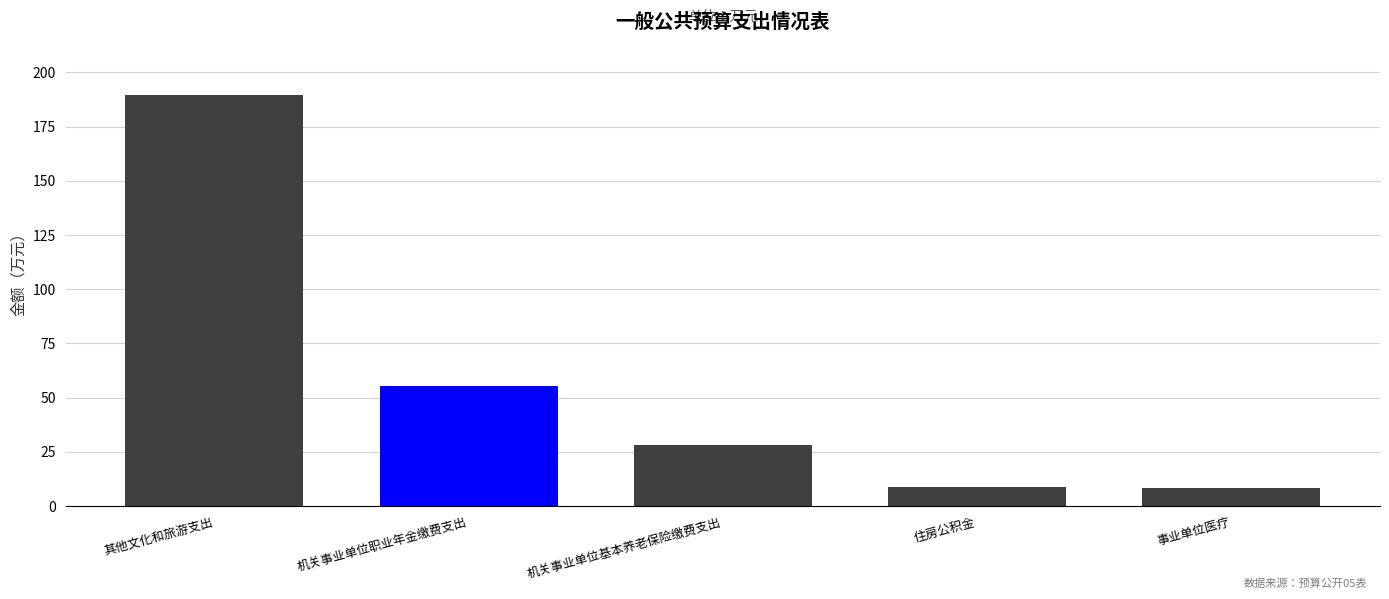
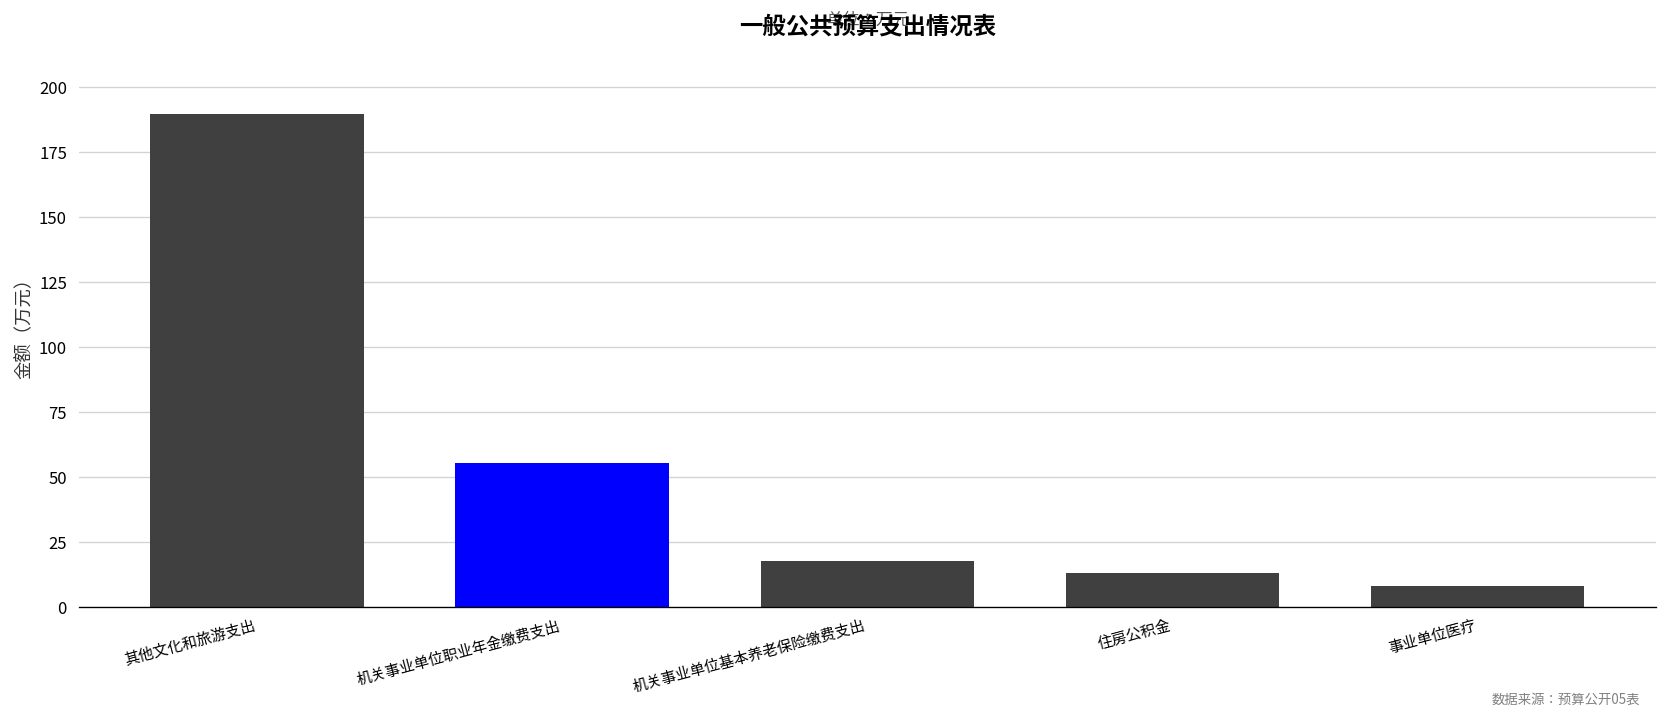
机关事业单位基本养老保险缴费支出: 28 -> 18
住房公积金: 9 -> 13
